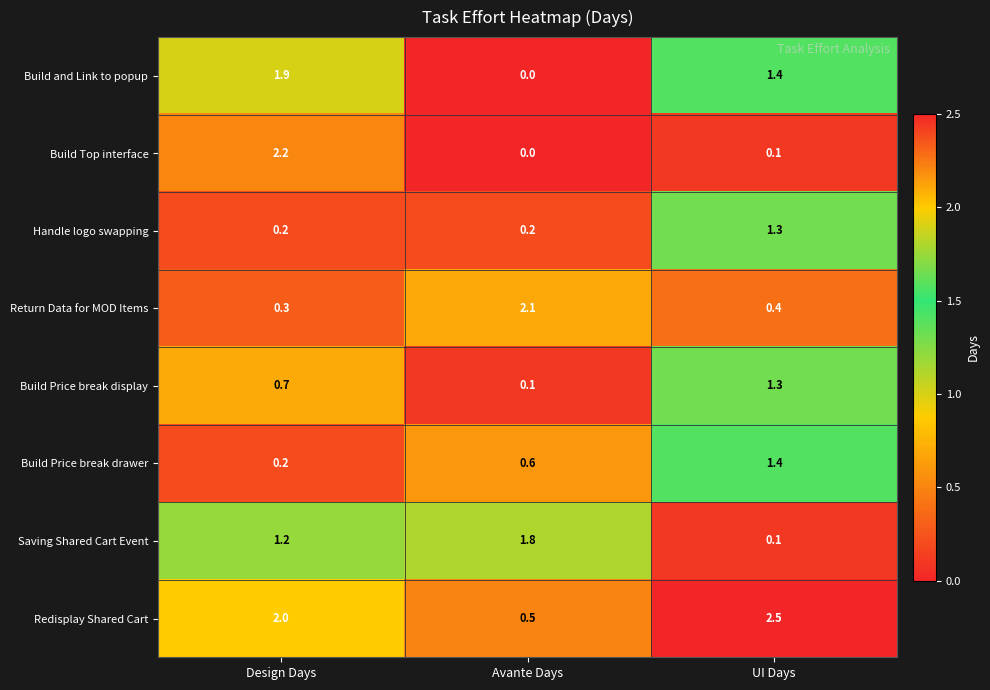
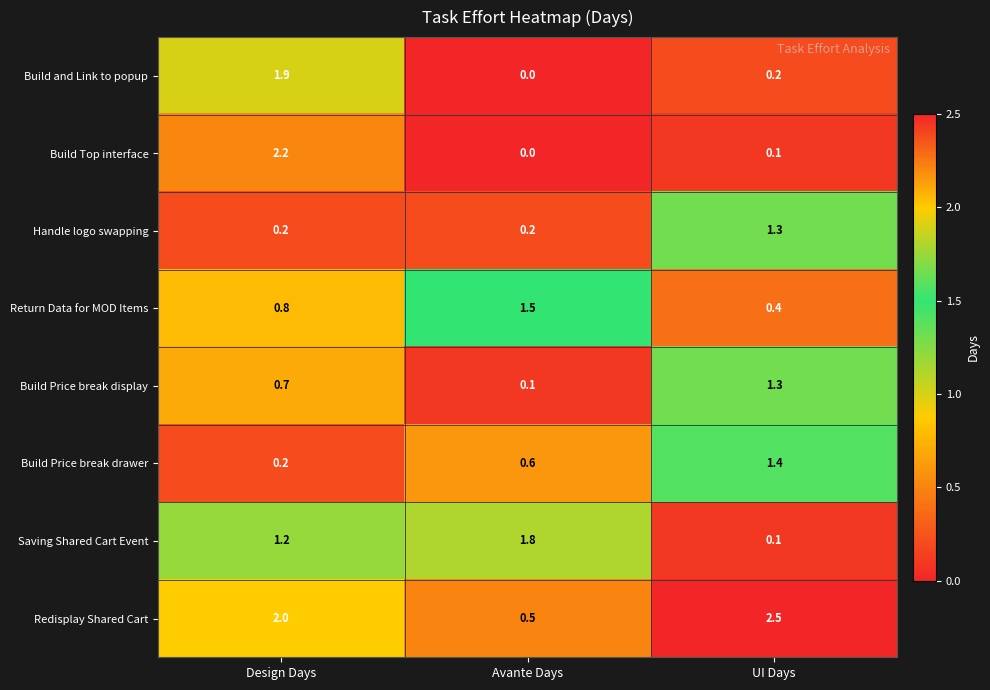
Build and Link to popup, UI Days: 1.4 -> 0.2
Return Data for MOD Items, Design Days: 0.3 -> 0.8
Return Data for MOD Items, Avante Days: 2.1 -> 1.5
